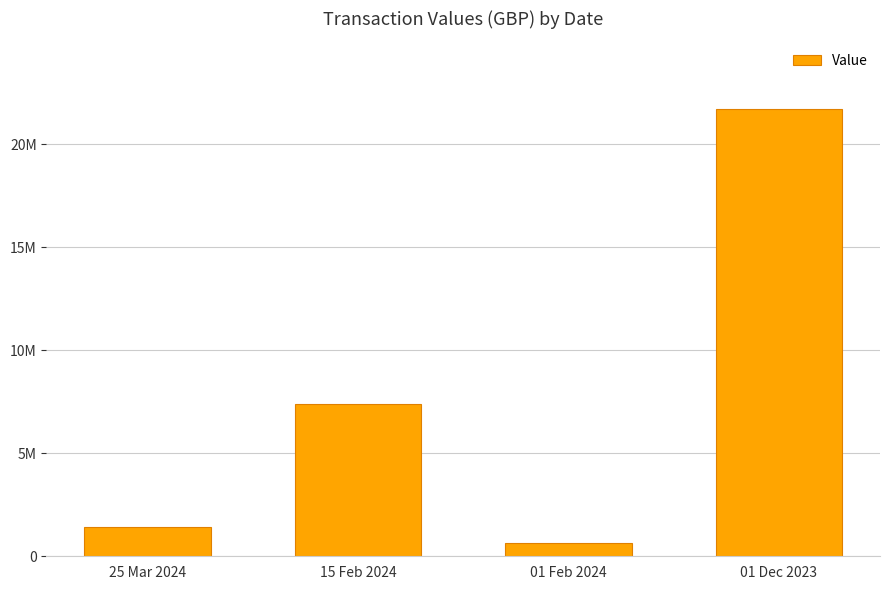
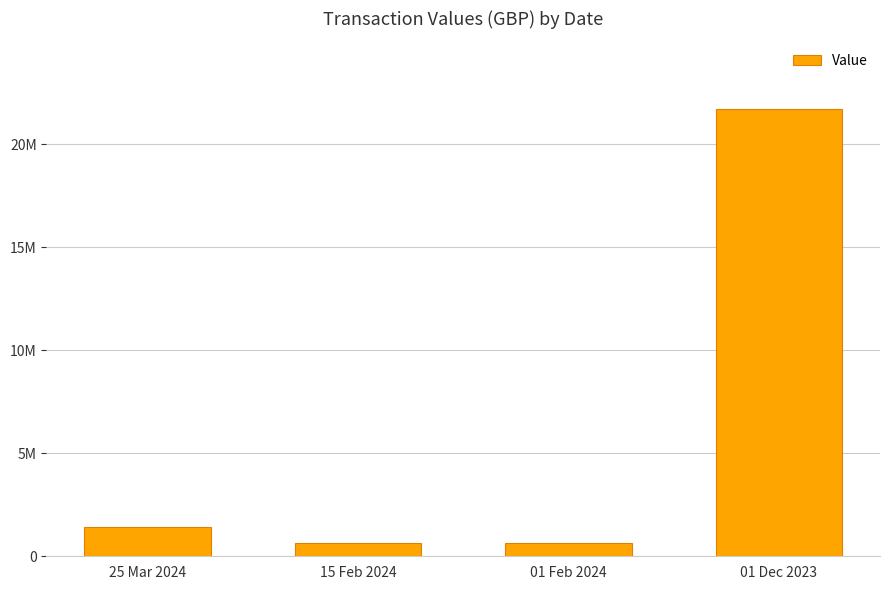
15 Feb 2024: 7400000 -> 700000
